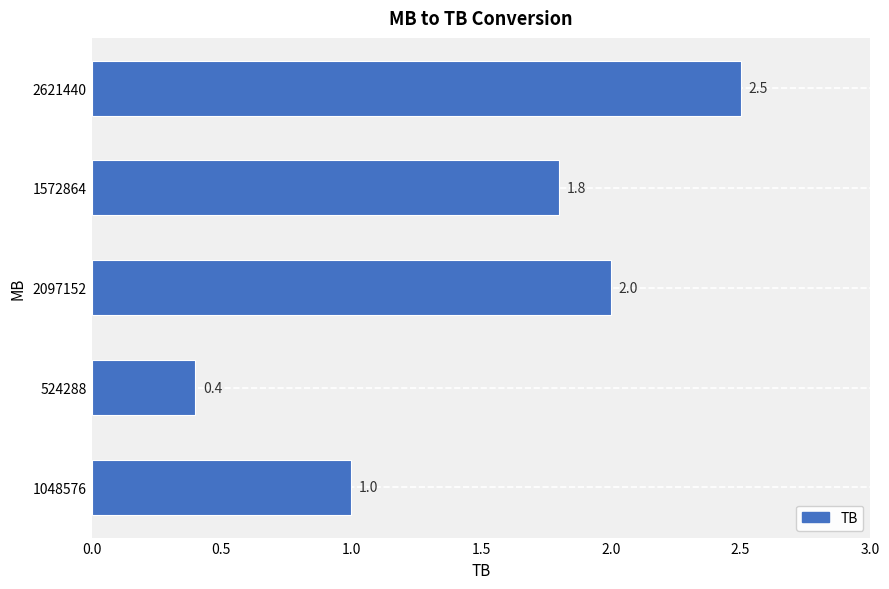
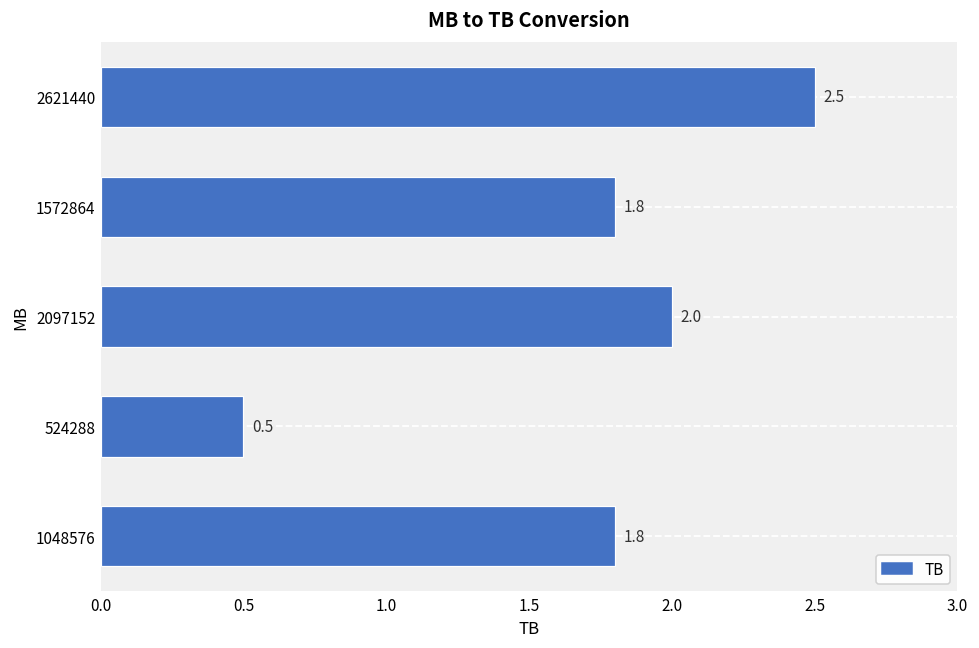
524288: 0.4 -> 0.5
1048576: 1.0 -> 1.8
